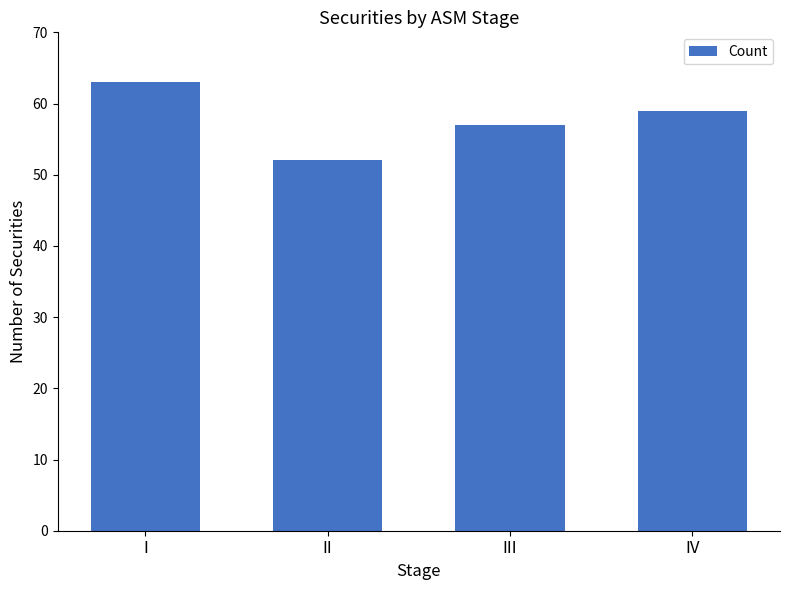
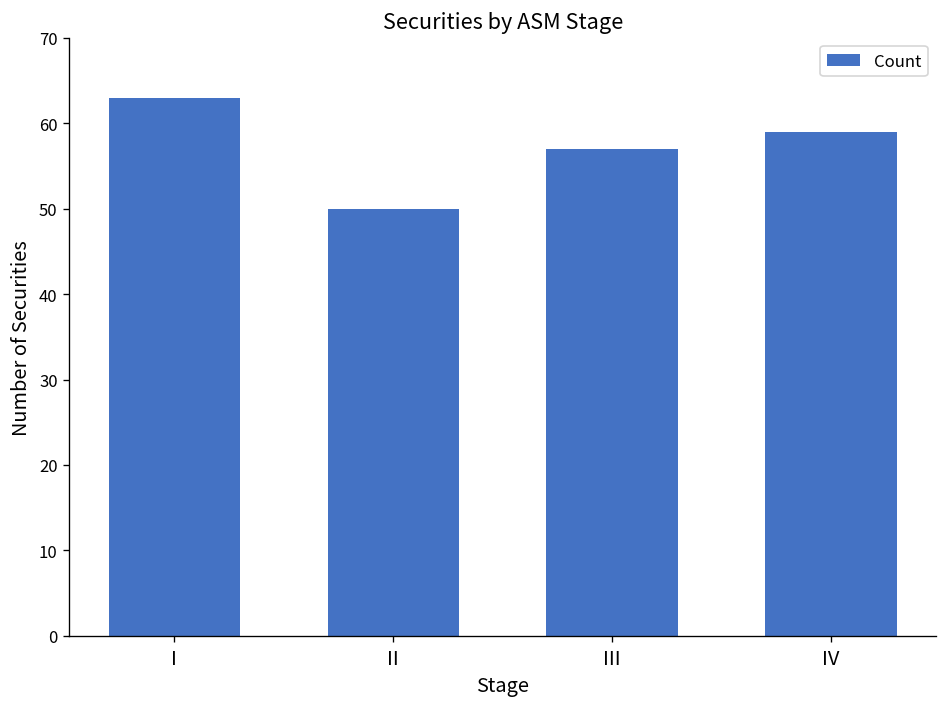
II: 52 -> 50
